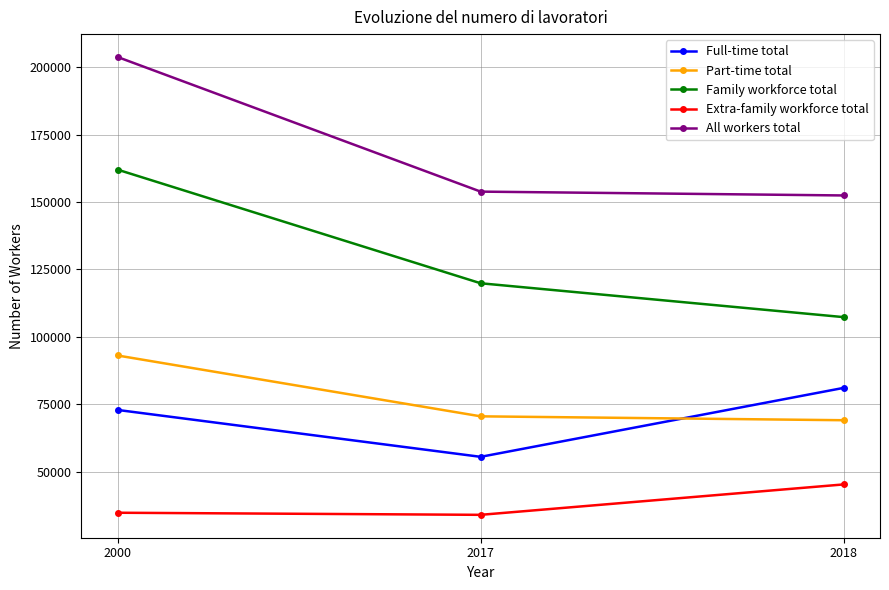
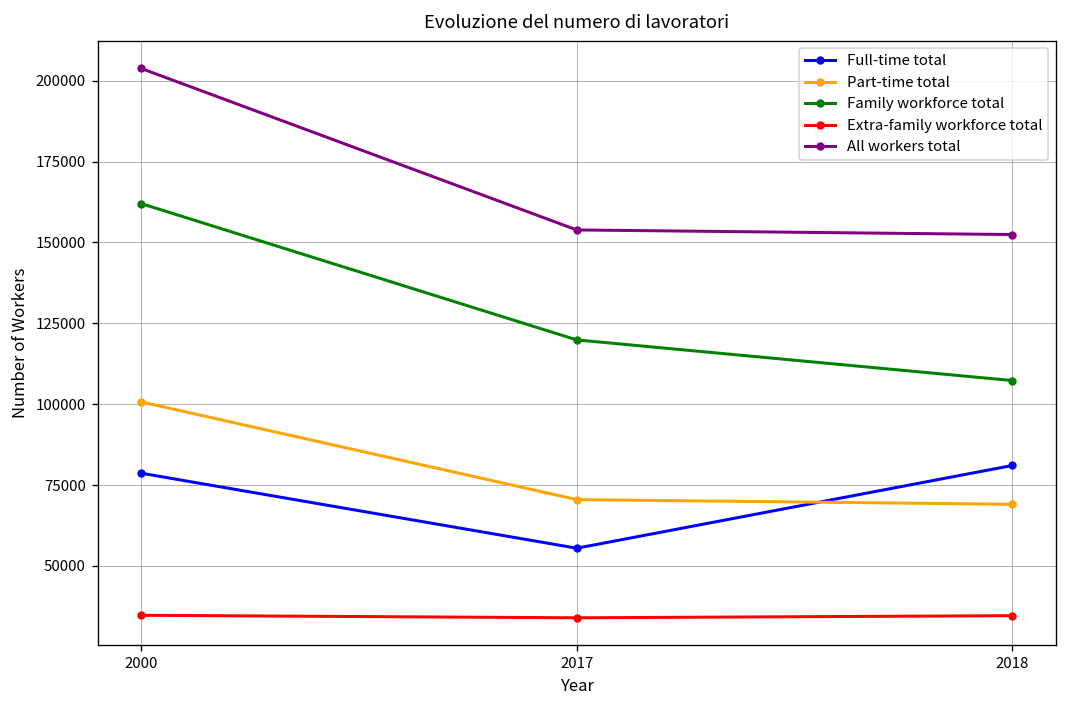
Full-time total, 2000: 73000 -> 79000
Part-time total, 2000: 93000 -> 101000
Extra-family workforce total, 2018: 45000 -> 35000
